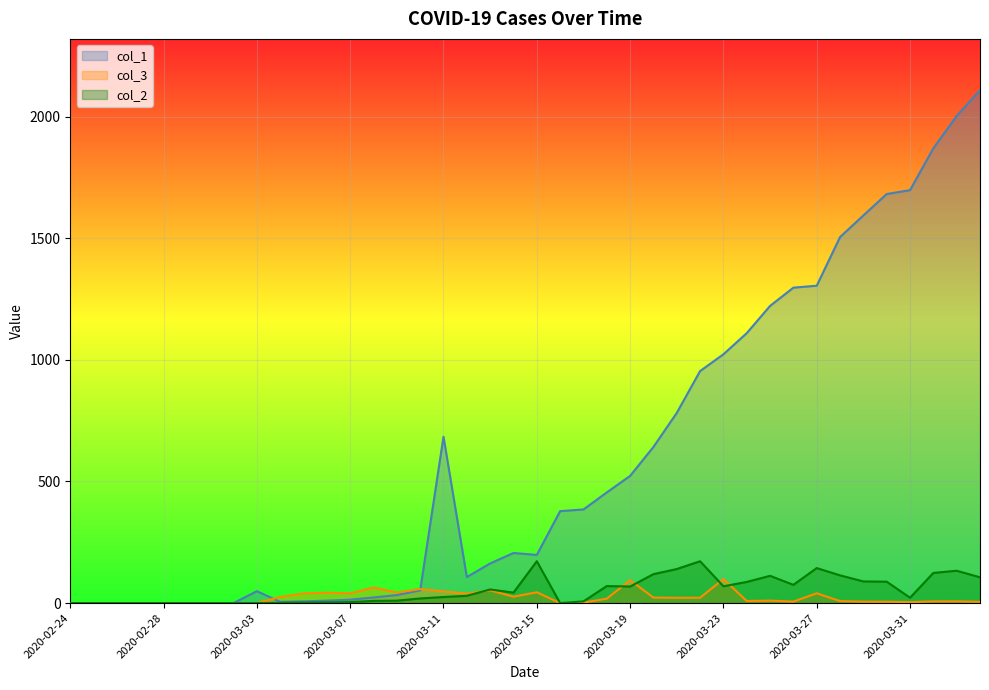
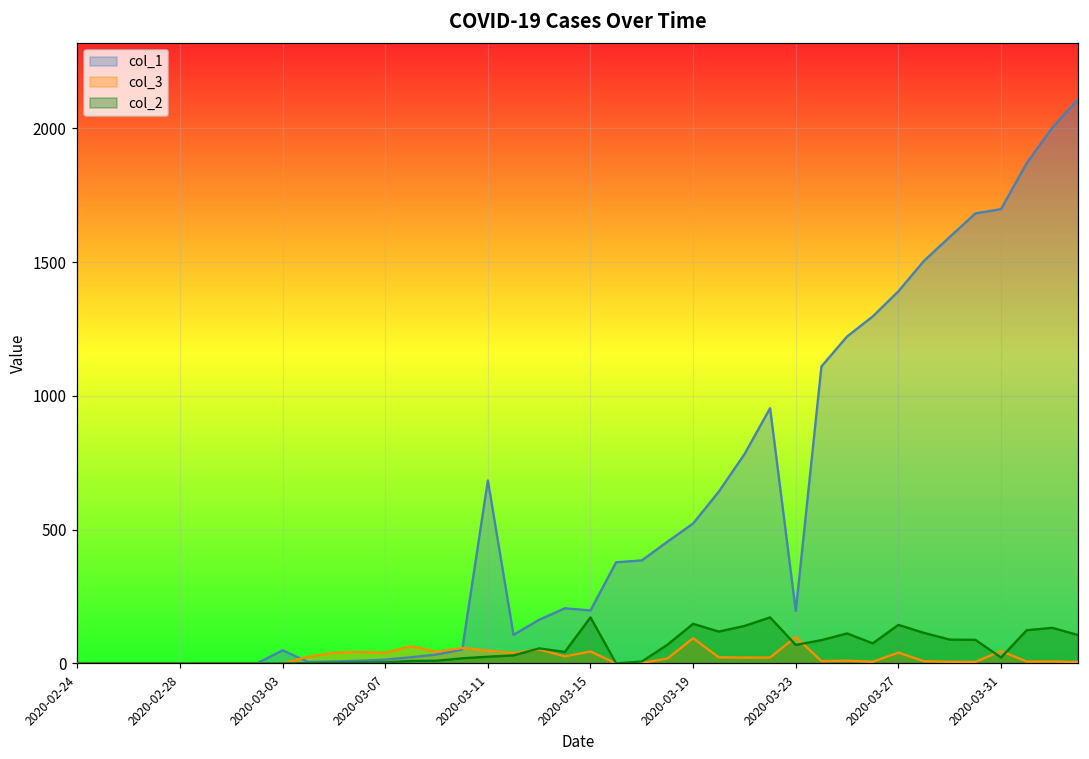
col_2, 2020-03-19: 70 -> 150
col_1, 2020-03-23: 1020 -> 200
col_1, 2020-03-27: 1310 -> 1390
col_3, 2020-03-31: 0 -> 50
